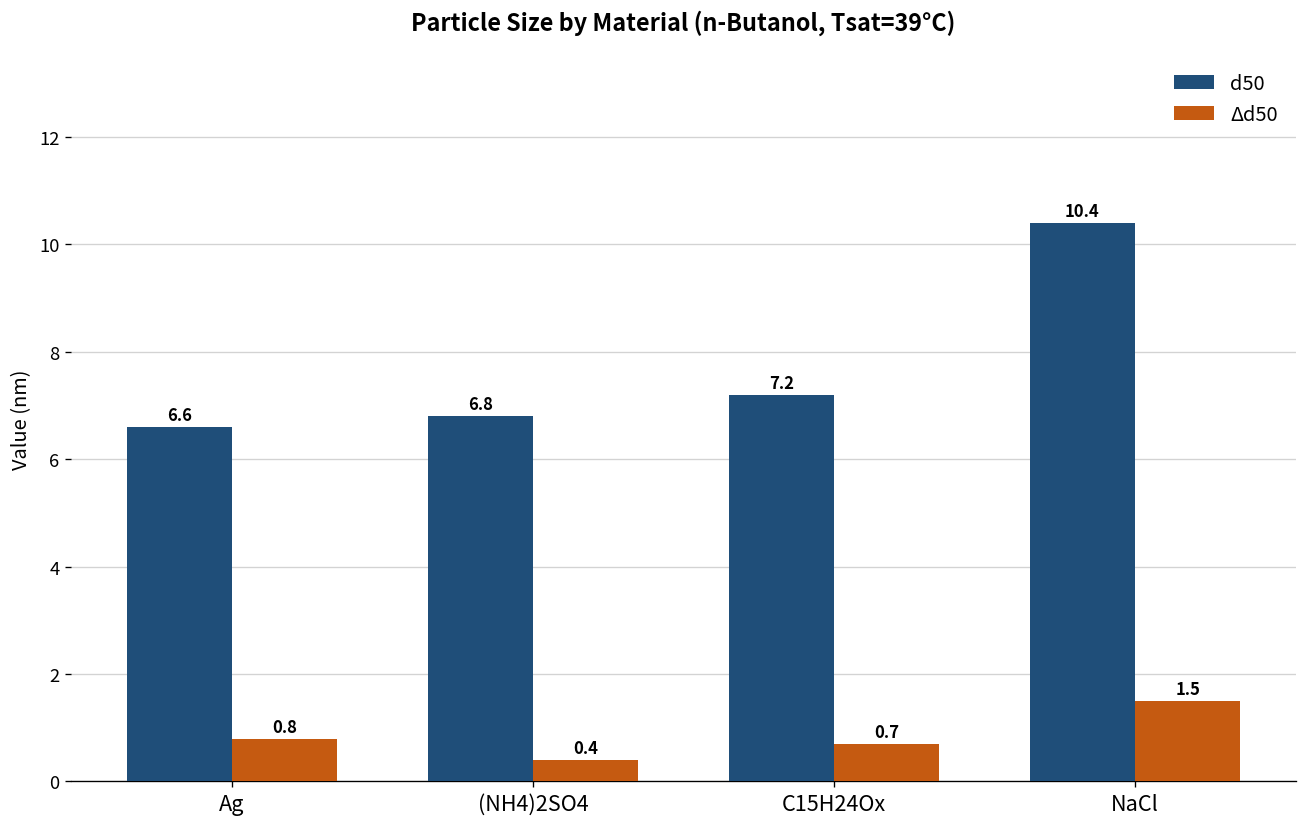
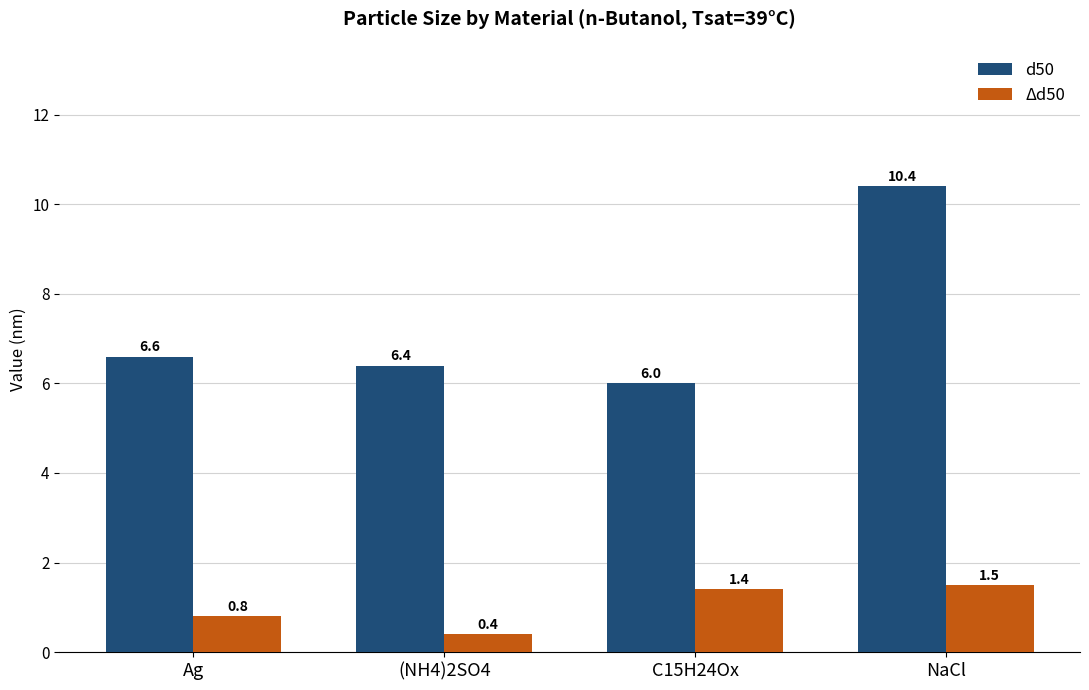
d50, (NH4)2SO4: 6.8 -> 6.4
d50, C15H24Ox: 7.2 -> 6.0
Δd50, C15H24Ox: 0.7 -> 1.4
